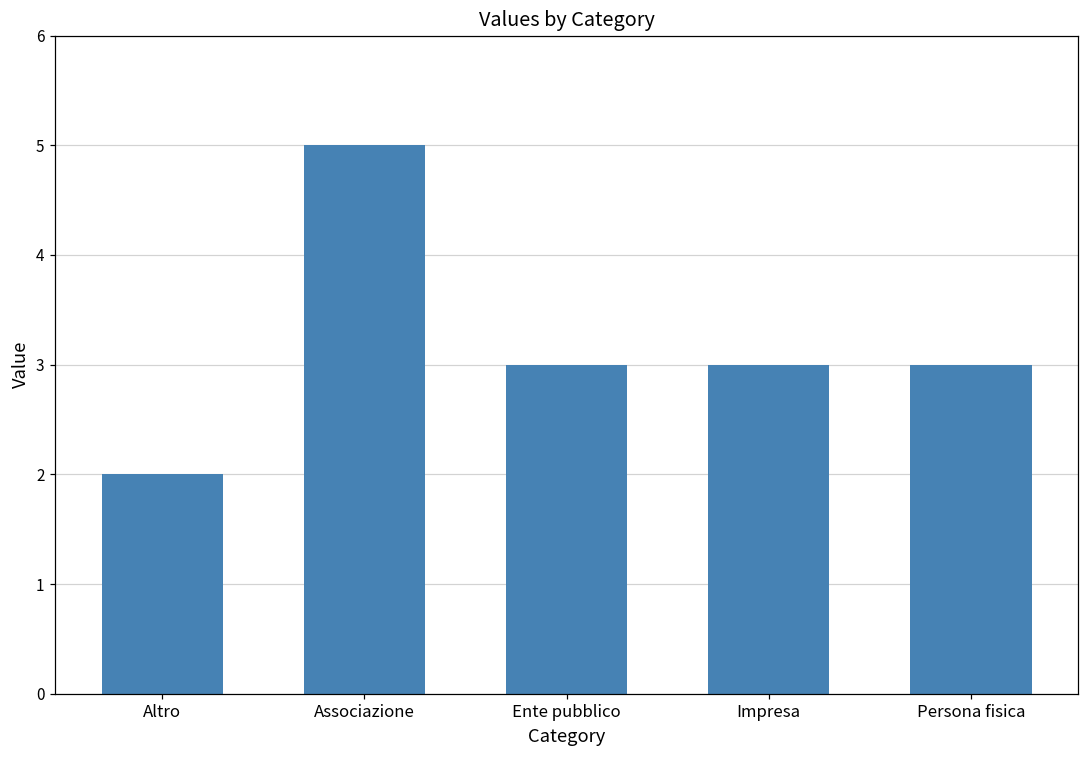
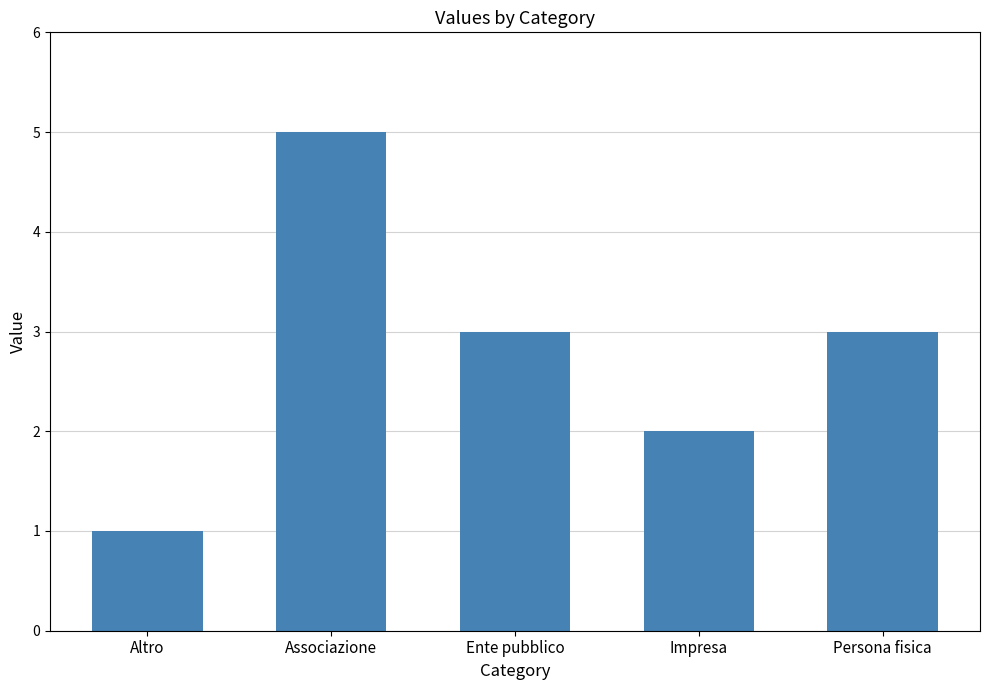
Altro: 2 -> 1
Impresa: 3 -> 2
